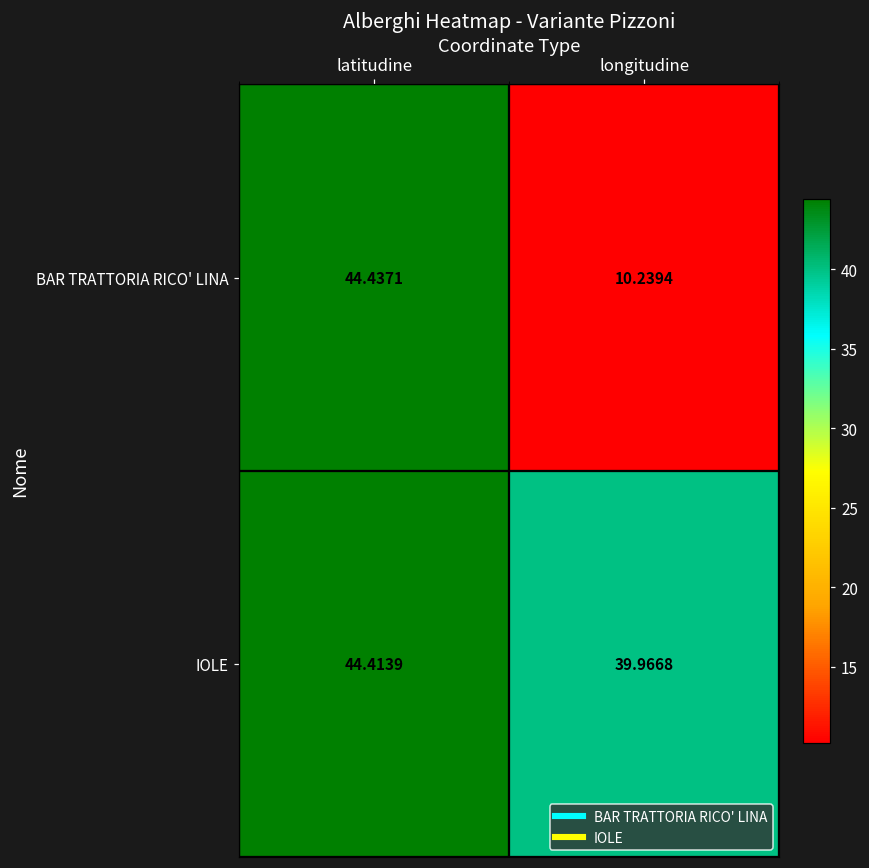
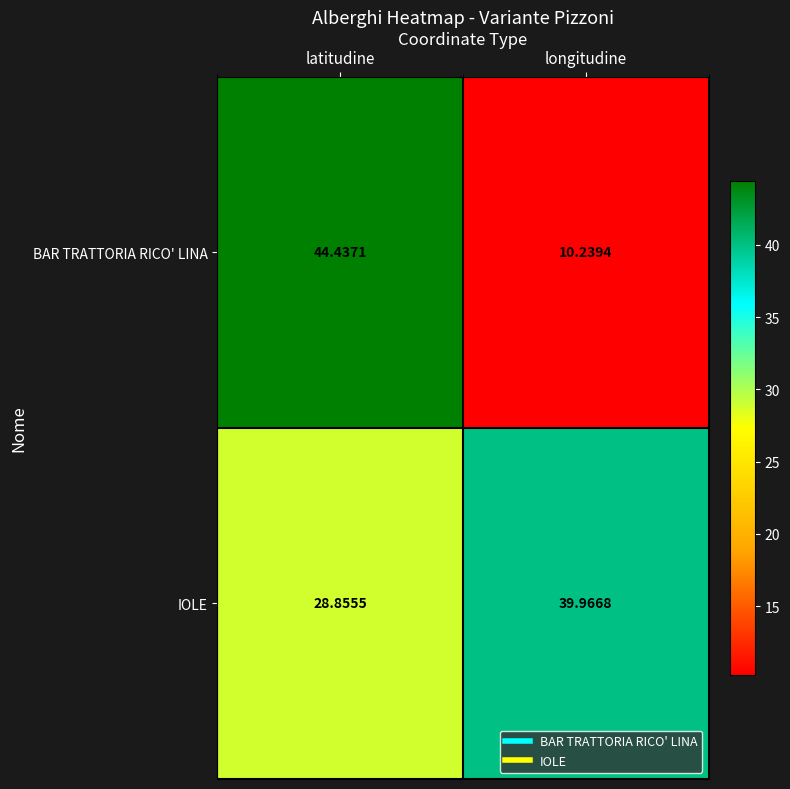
IOLE, latitudine: 44.4139 -> 28.8555
